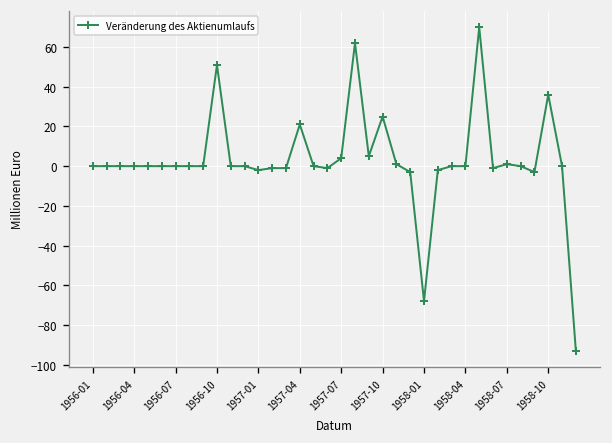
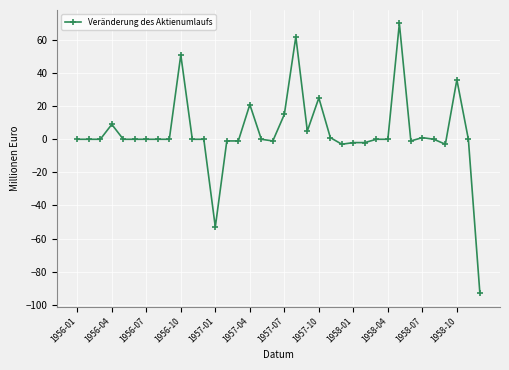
1956-04: 0 -> 9
1957-01: -2 -> -53
1957-07: 4 -> 15
1958-01: -68 -> -2
